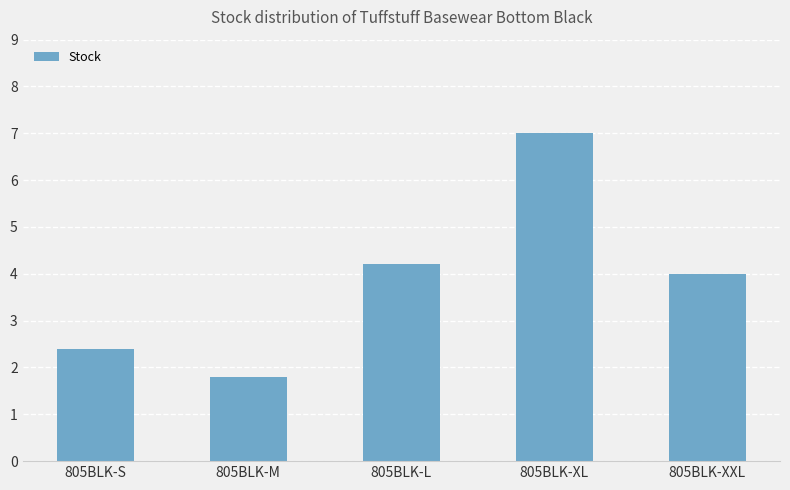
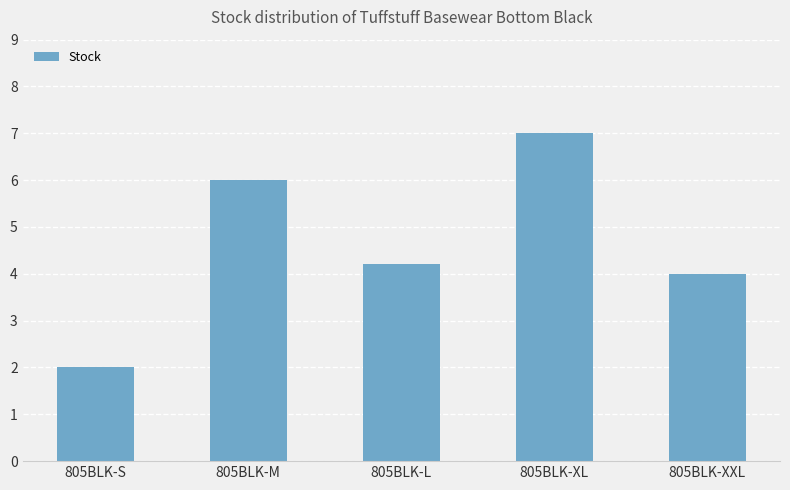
805BLK-S: 2.4 -> 2.0
805BLK-M: 1.8 -> 6.0
